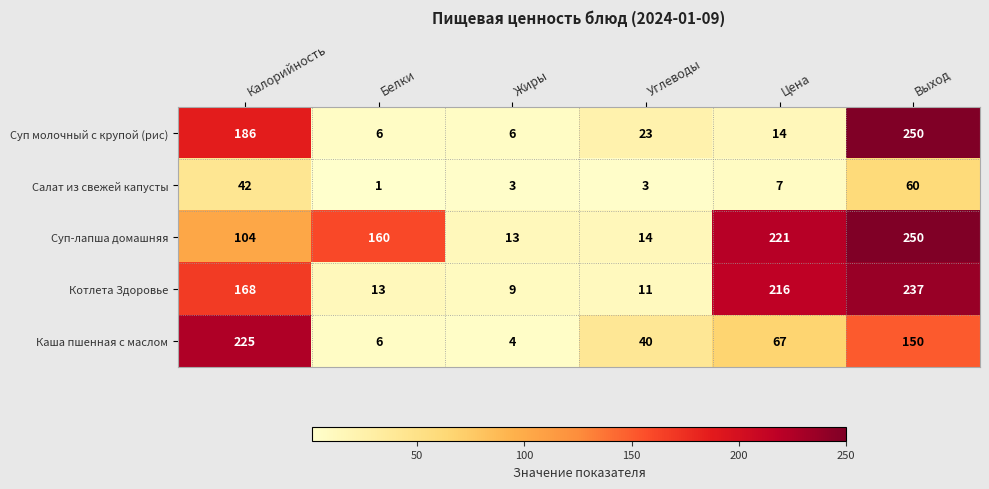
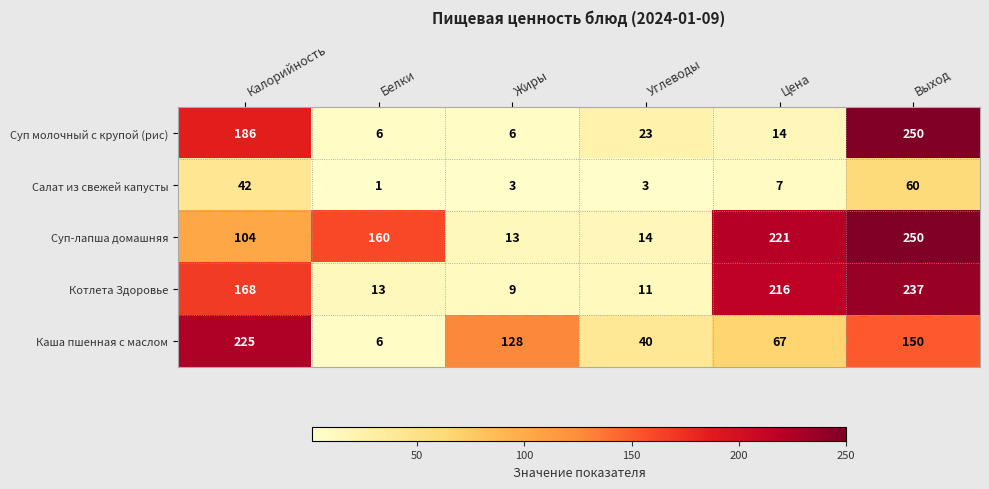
Каша пшенная с маслом, Жиры: 4 -> 128
